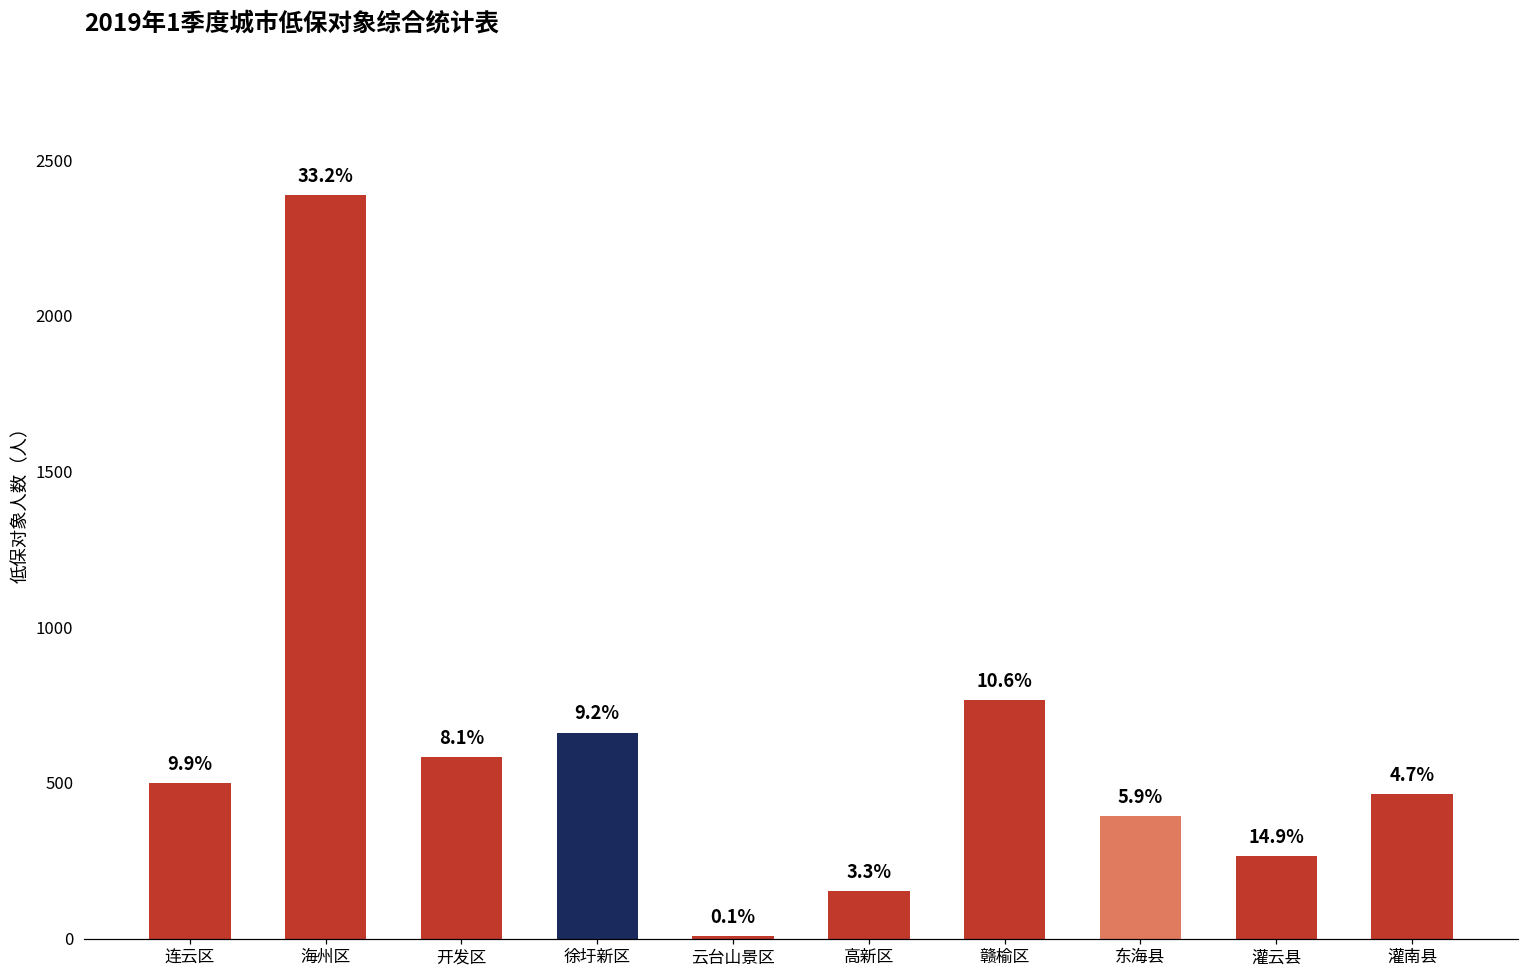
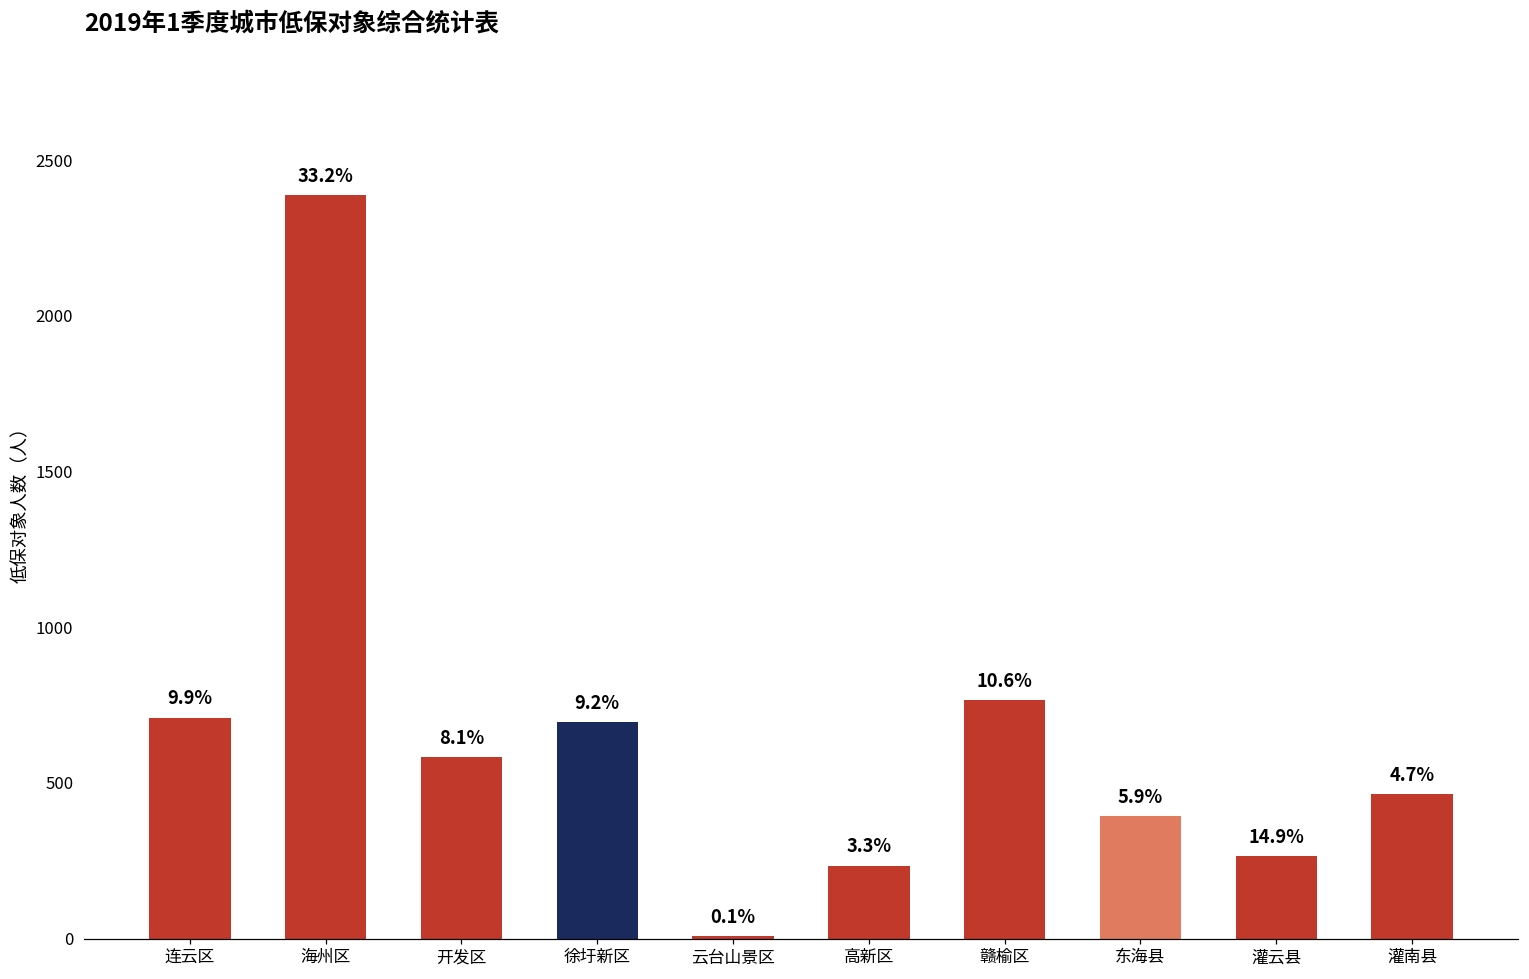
连云区: 500 -> 710
徐圩新区: 660 -> 700
高新区: 150 -> 230
